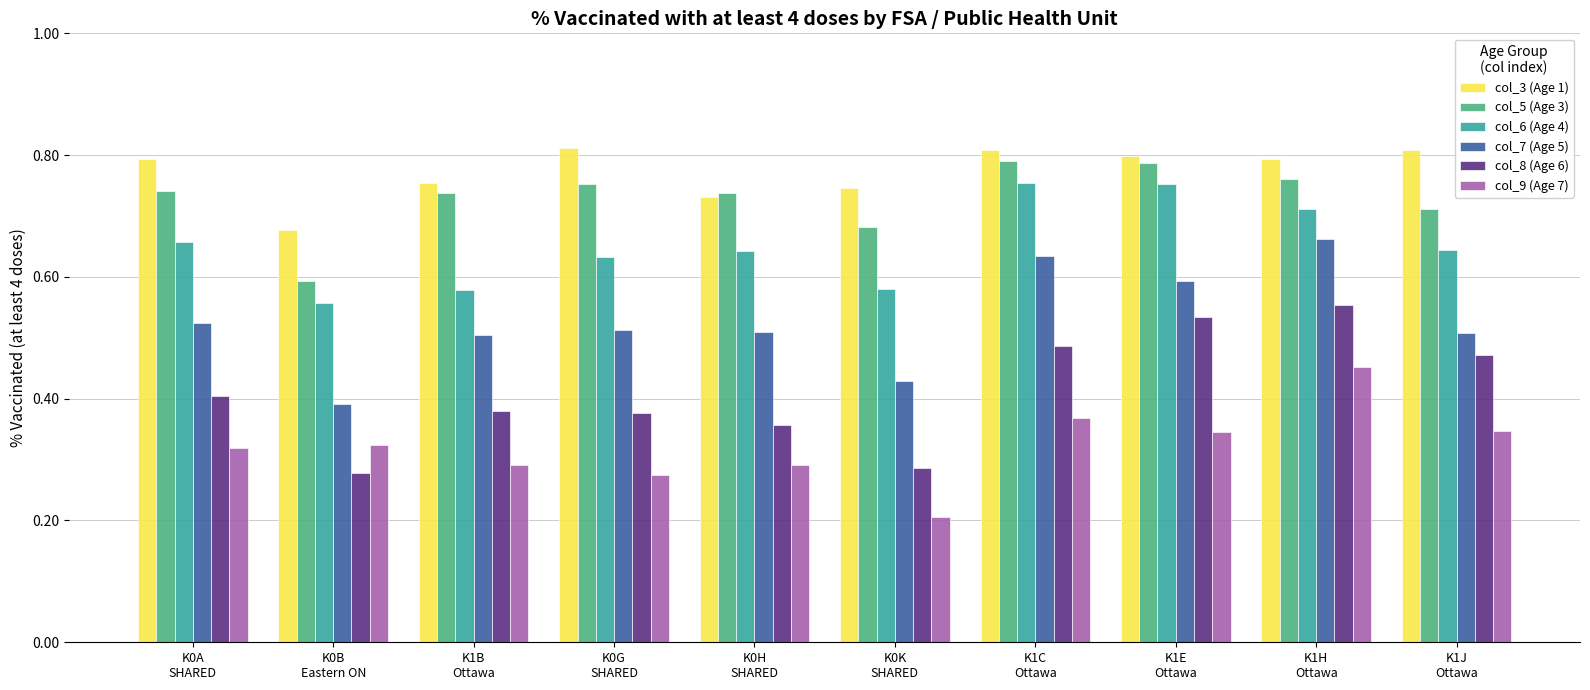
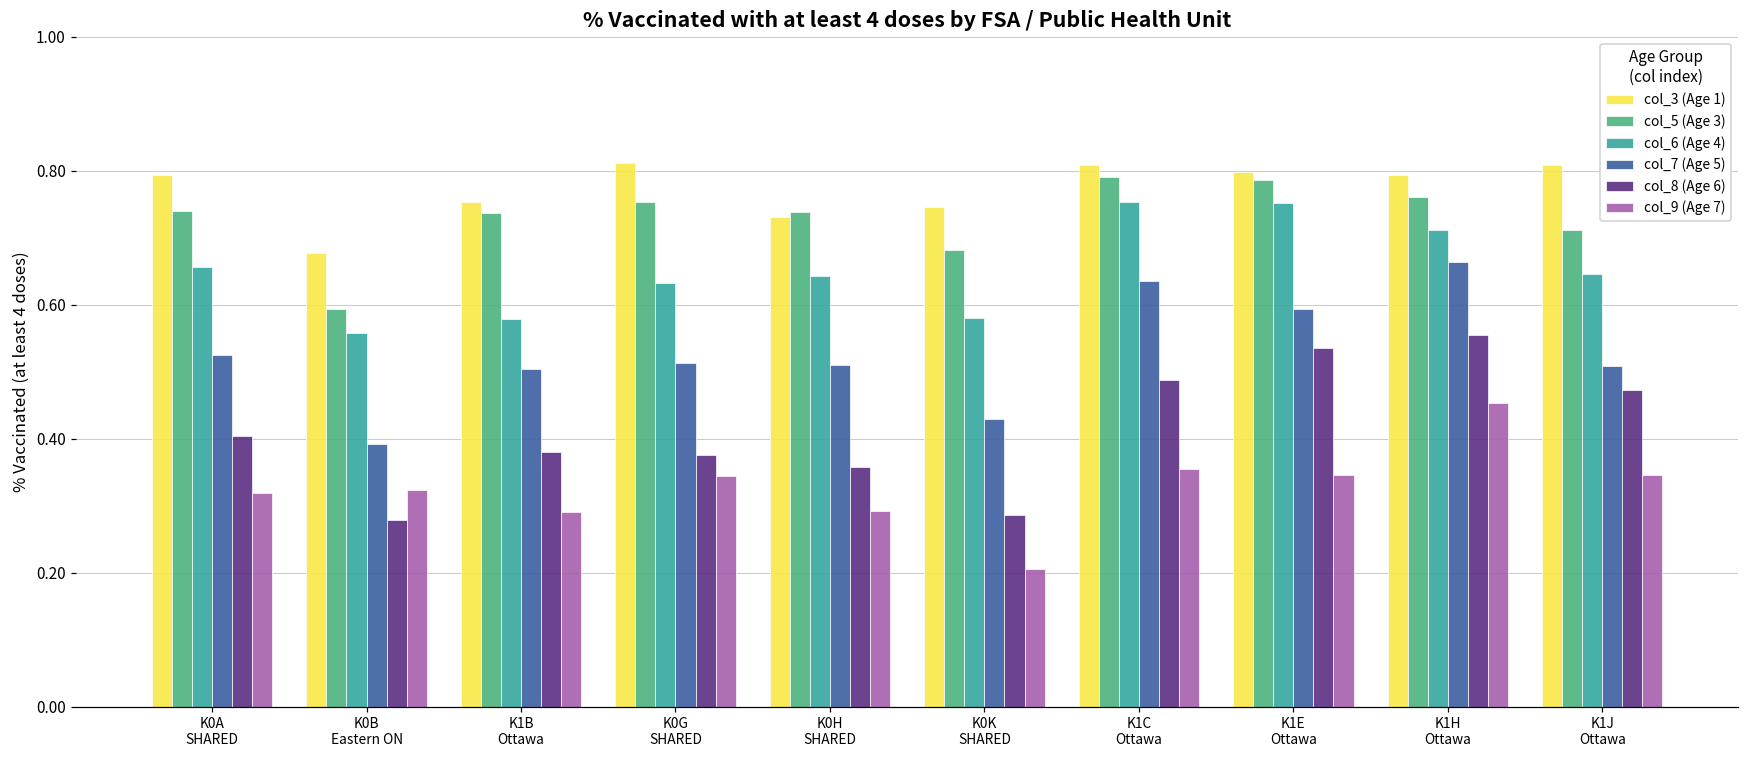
col_9 (Age 7), K0G SHARED: 0.28 -> 0.34
col_9 (Age 7), K1C Ottawa: 0.37 -> 0.36
